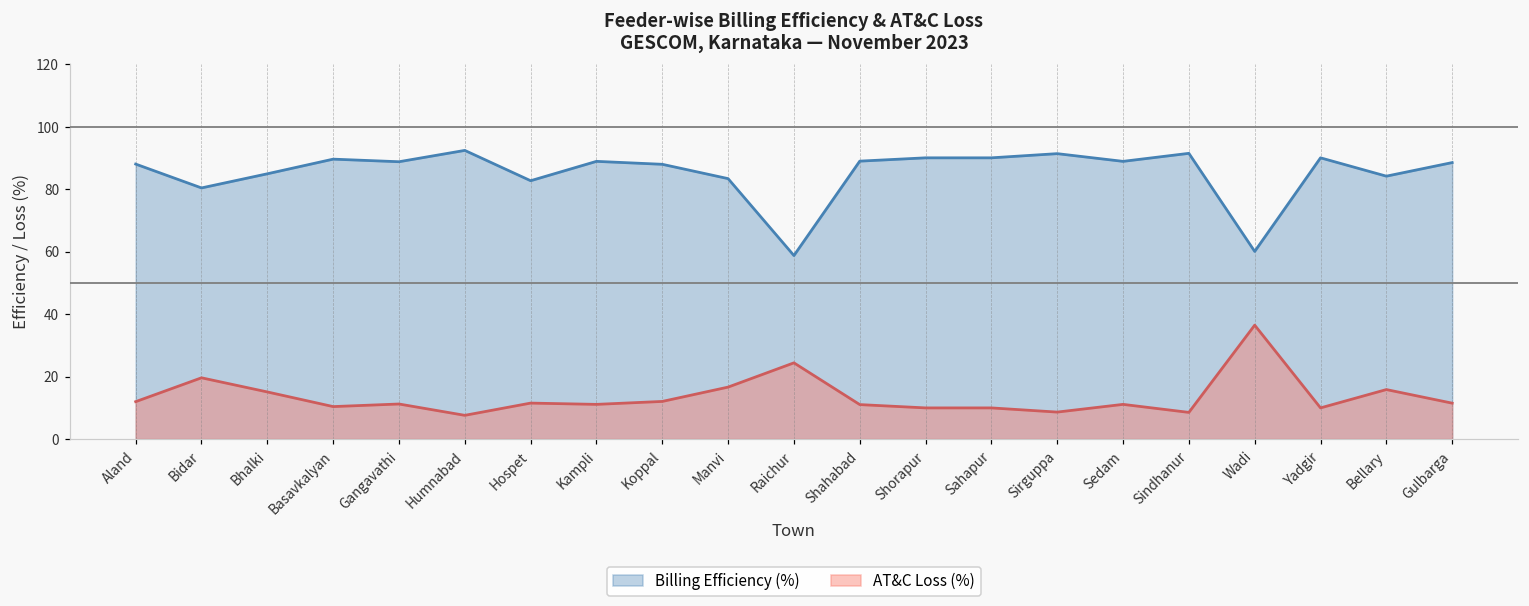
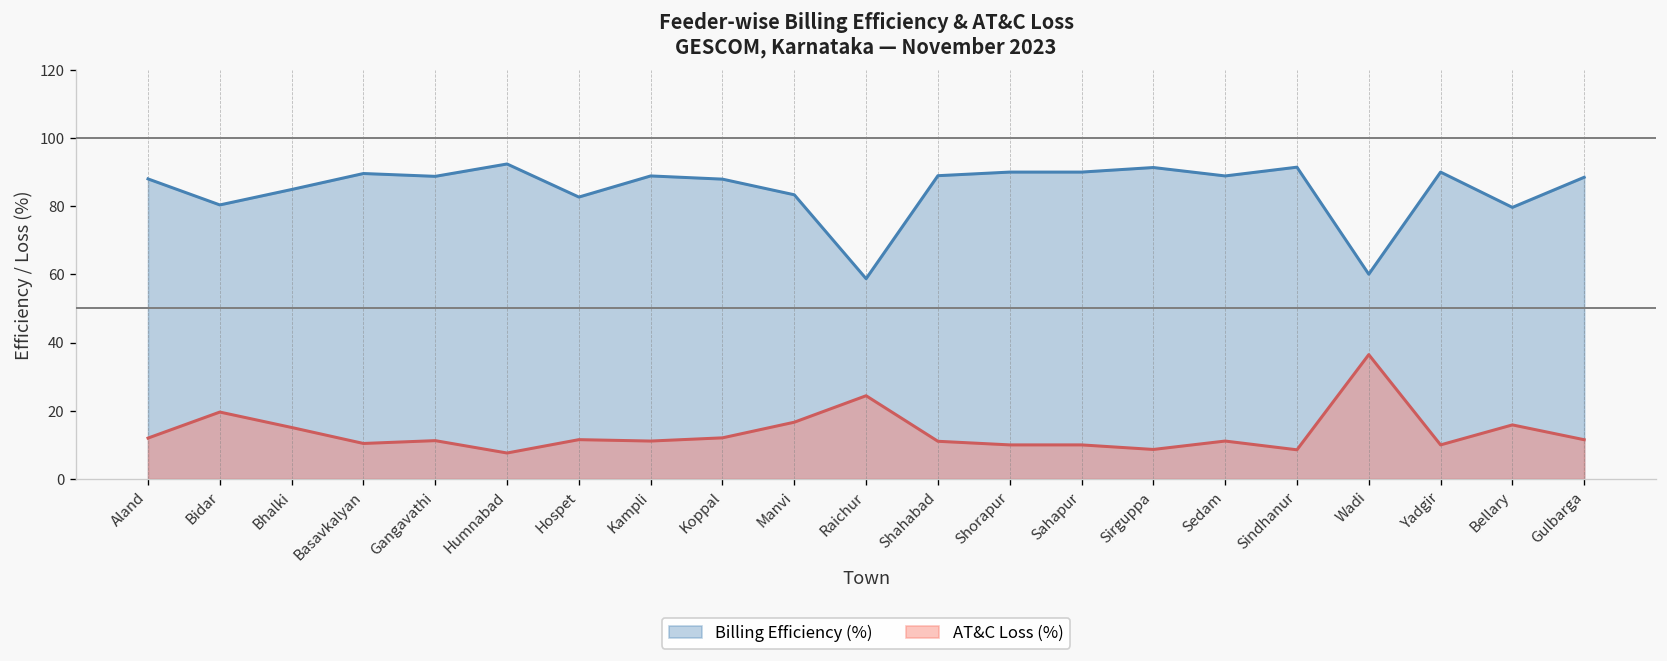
Billing Efficiency (%), Bellary: 84 -> 80
